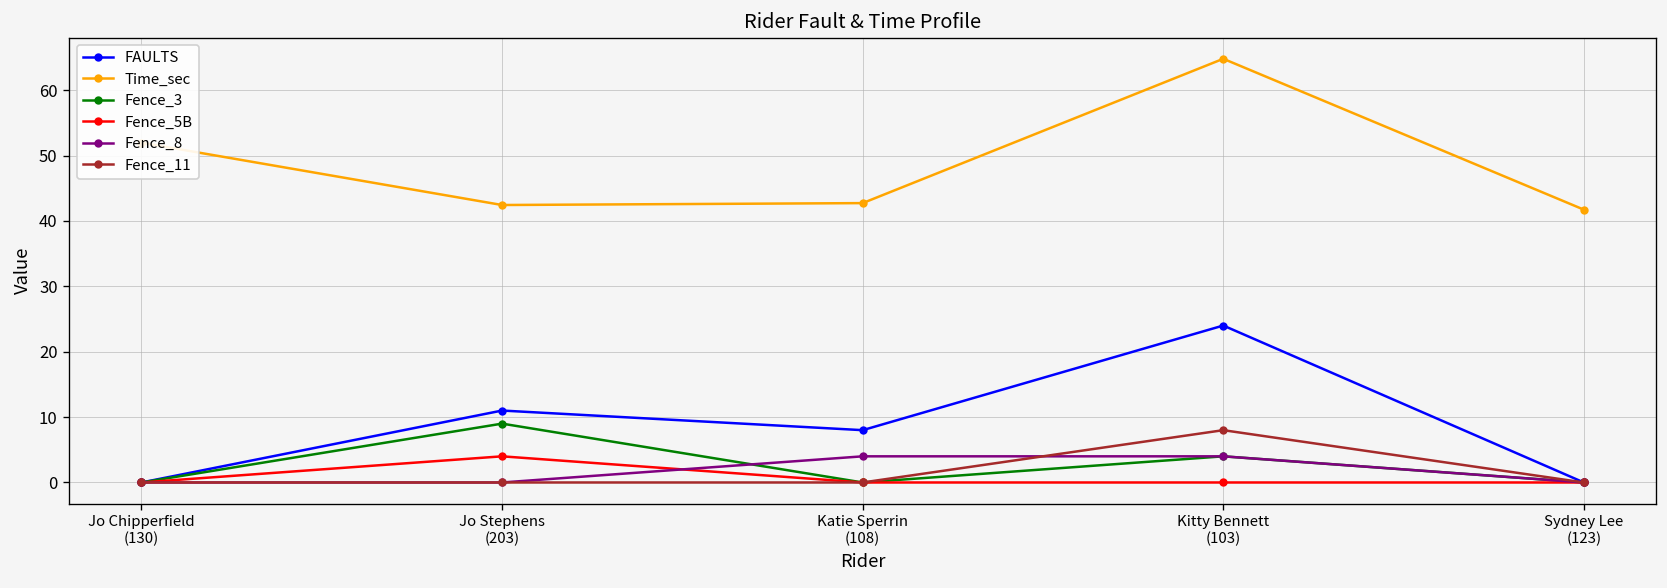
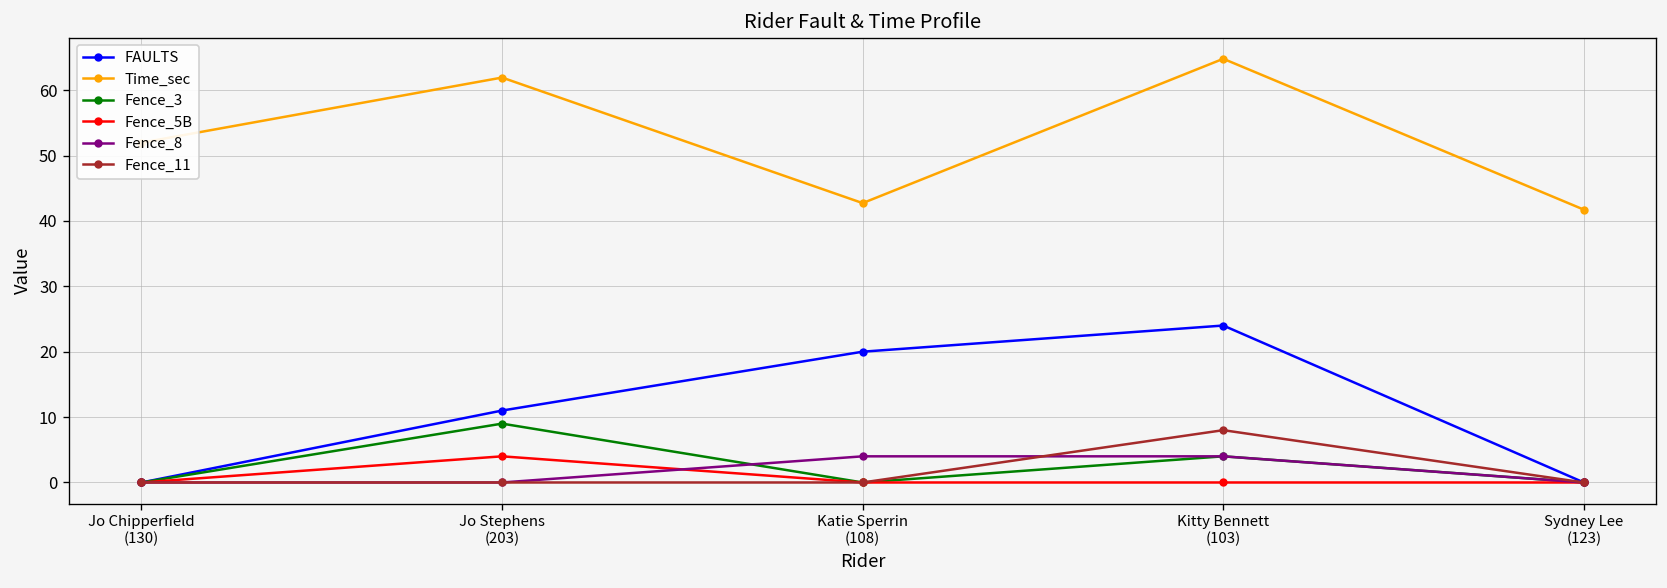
Time_sec, Jo Stephens (203): 42 -> 62
FAULTS, Katie Sperrin (108): 8 -> 20
